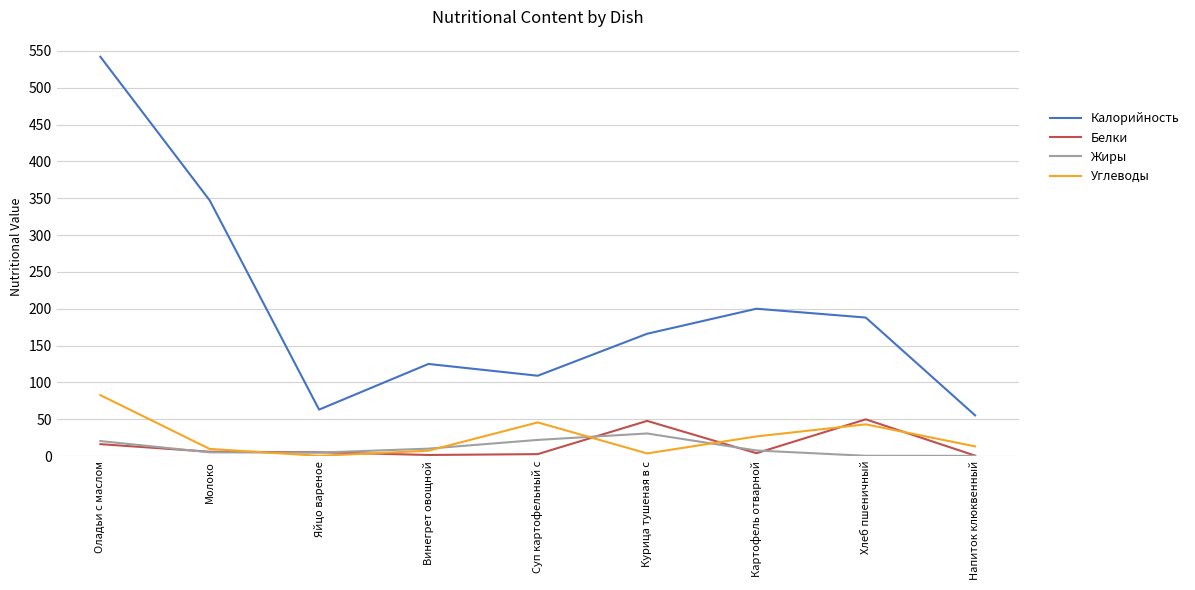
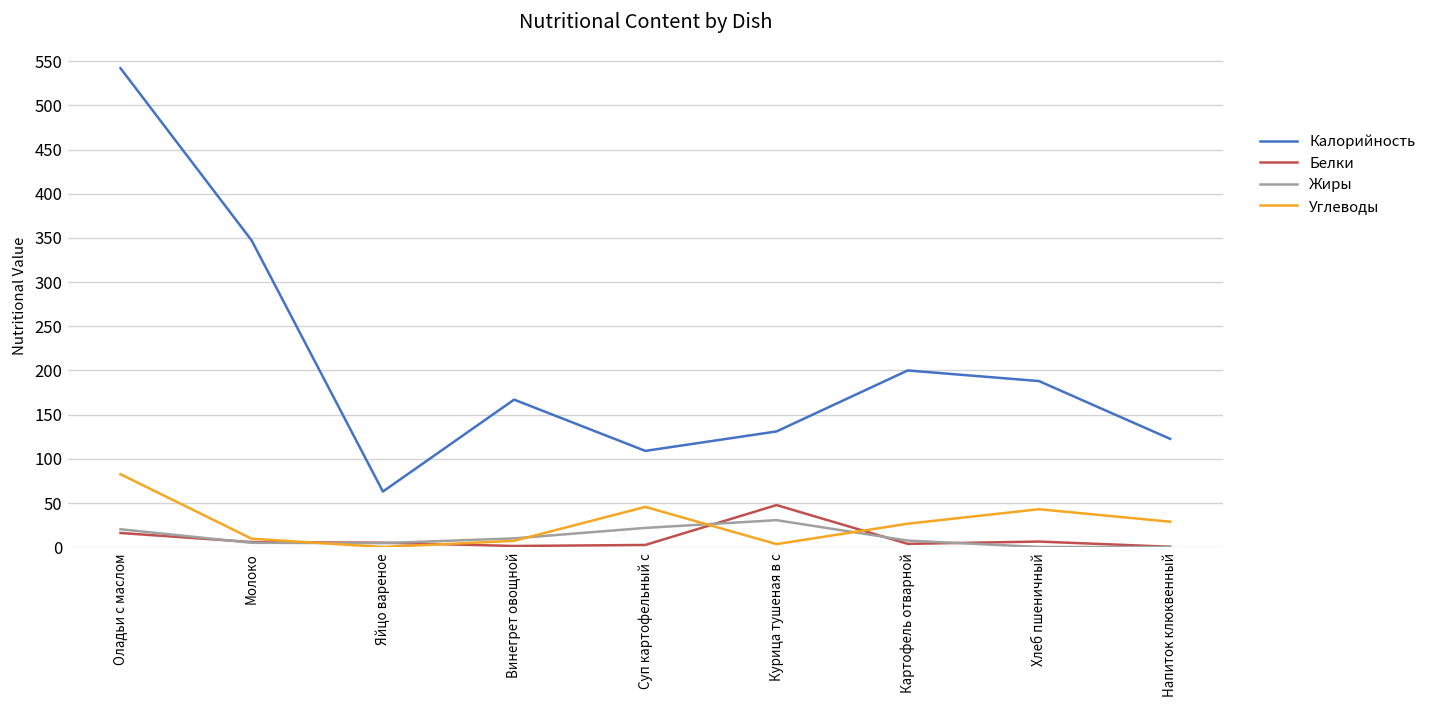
Калорийность, Винегрет овощной: 130 -> 170
Калорийность, Курица тушеная в с: 170 -> 130
Белки, Хлеб пшеничный: 50 -> 10
Калорийность, Напиток клюквенный: 60 -> 120
Углеводы, Напиток клюквенный: 10 -> 30
